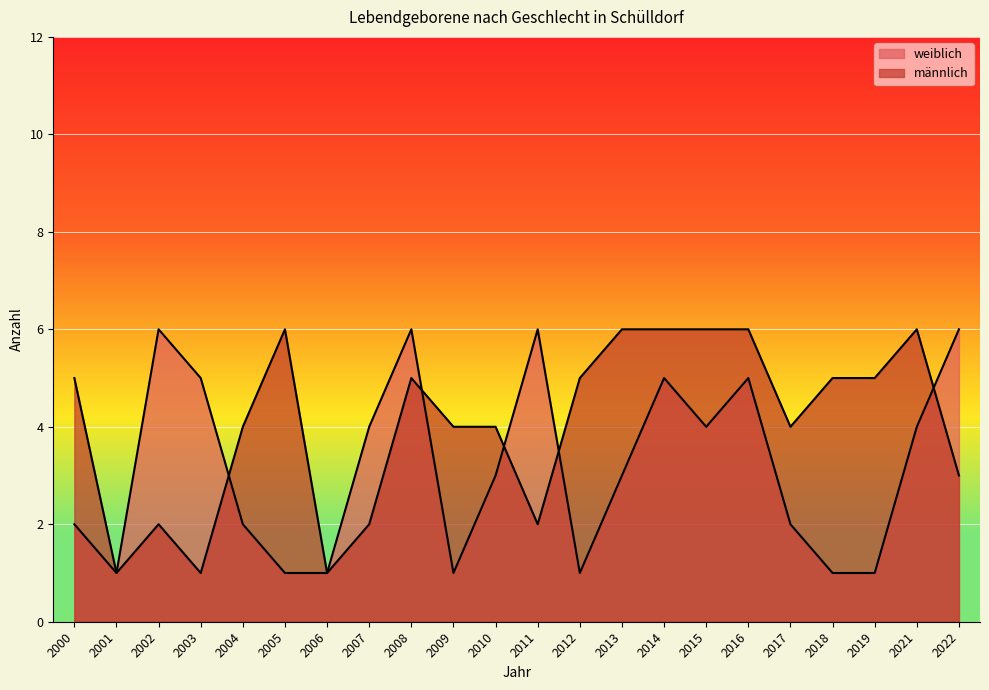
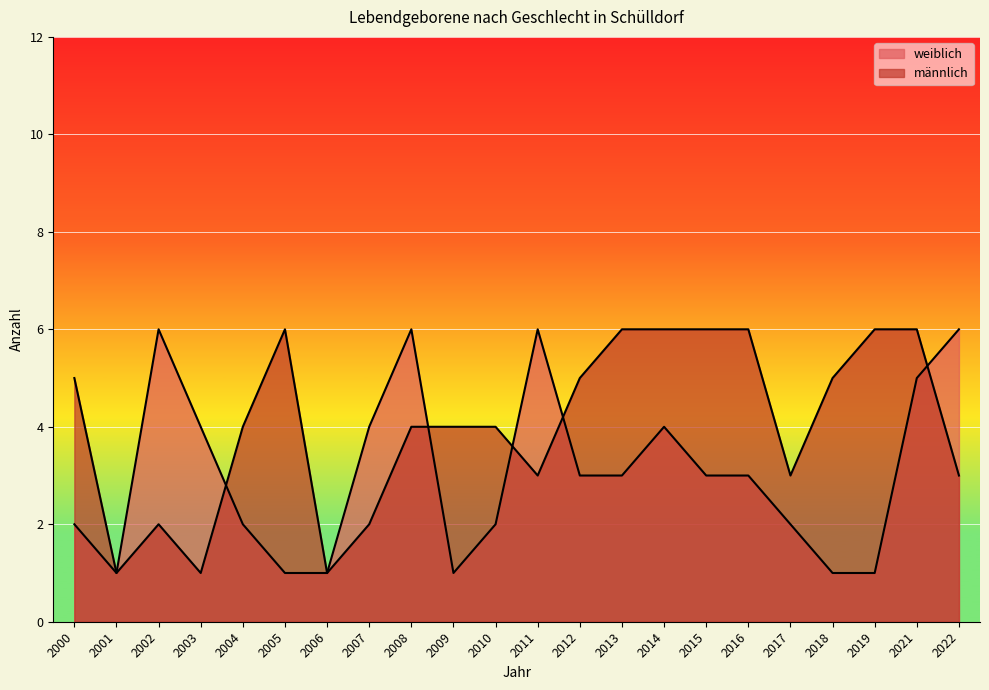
weiblich, 2003: 5 -> 4
männlich, 2008: 5 -> 4
weiblich, 2010: 3 -> 2
männlich, 2011: 2 -> 3
weiblich, 2012: 1 -> 3
weiblich, 2014: 5 -> 4
weiblich, 2015: 4 -> 3
weiblich, 2016: 5 -> 3
männlich, 2017: 4 -> 3
männlich, 2019: 5 -> 6
weiblich, 2021: 4 -> 5
